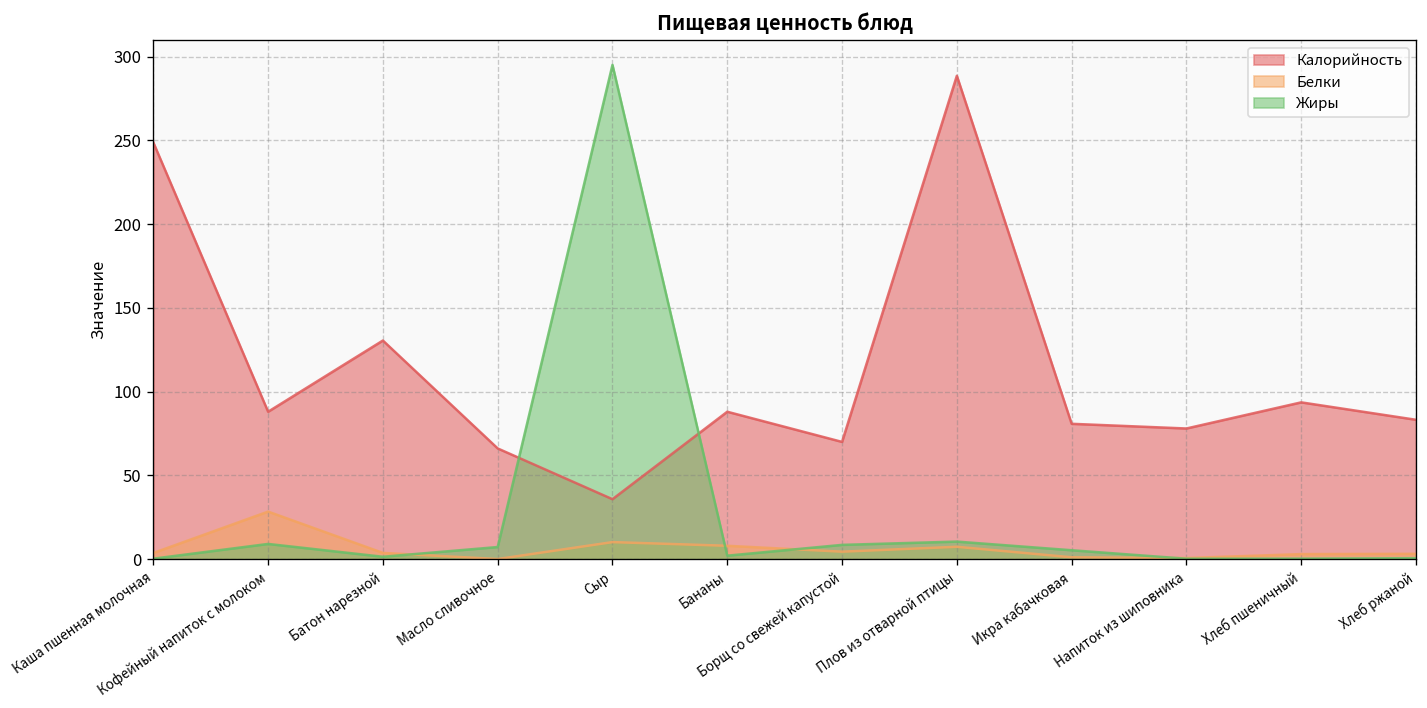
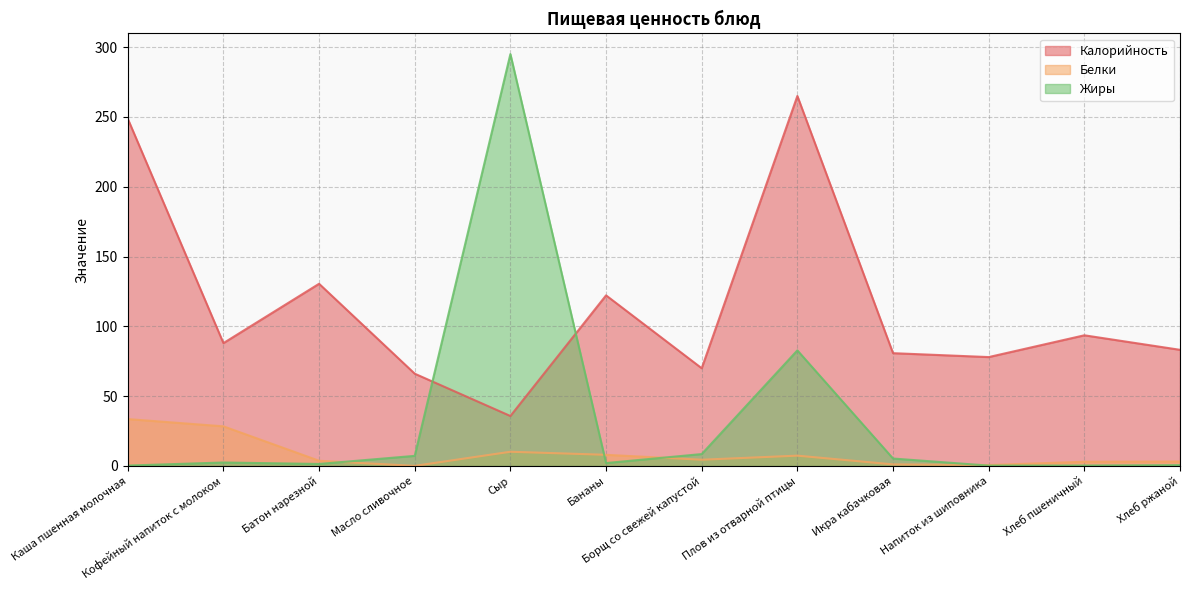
Белки, Каша пшенная молочная: 4 -> 34
Жиры, Кофейный напиток с молоком: 9 -> 3
Калорийность, Бананы: 88 -> 122
Калорийность, Плов из отварной птицы: 289 -> 265
Жиры, Плов из отварной птицы: 11 -> 83
